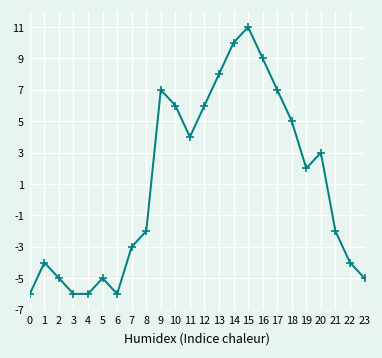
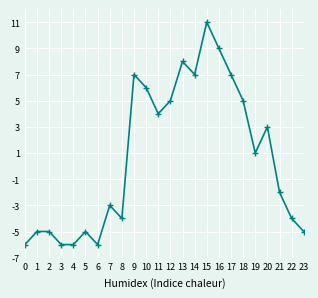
1: -4 -> -5
8: -2 -> -4
12: 6 -> 5
14: 10 -> 7
19: 2 -> 1
